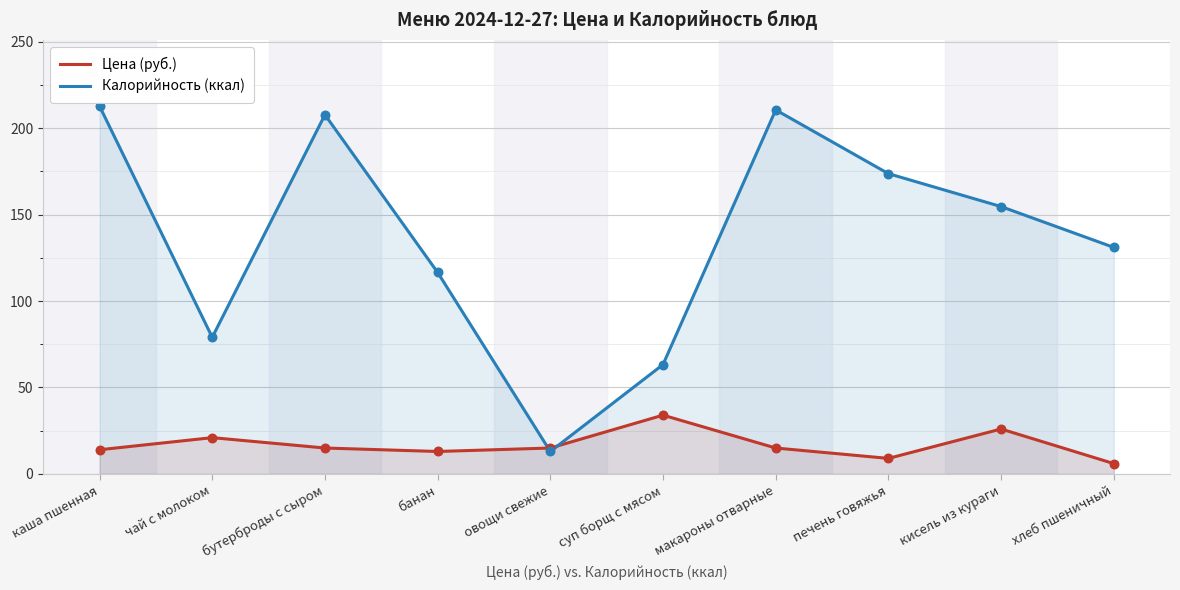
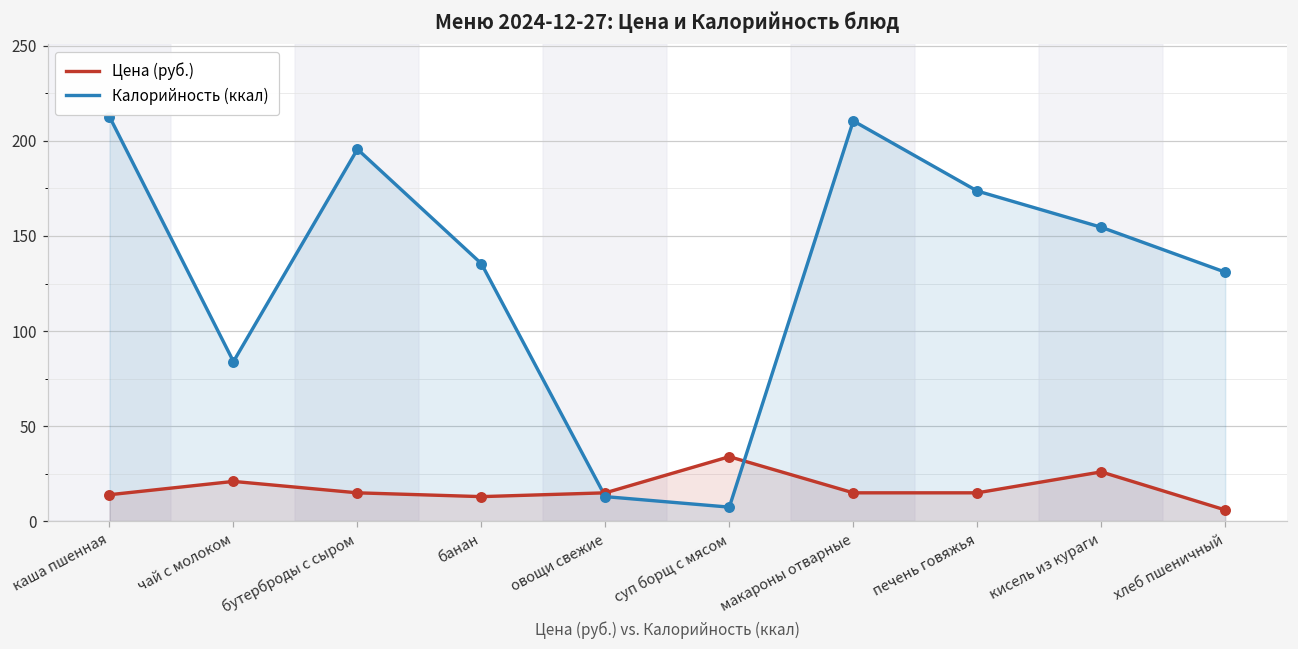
Калорийность (ккал), чай с молоком: 79 -> 84
Калорийность (ккал), бутерброды с сыром: 208 -> 196
Калорийность (ккал), банан: 117 -> 135
Калорийность (ккал), суп борщ с мясом: 63 -> 7
Цена (руб.), печень говяжья: 9 -> 15
